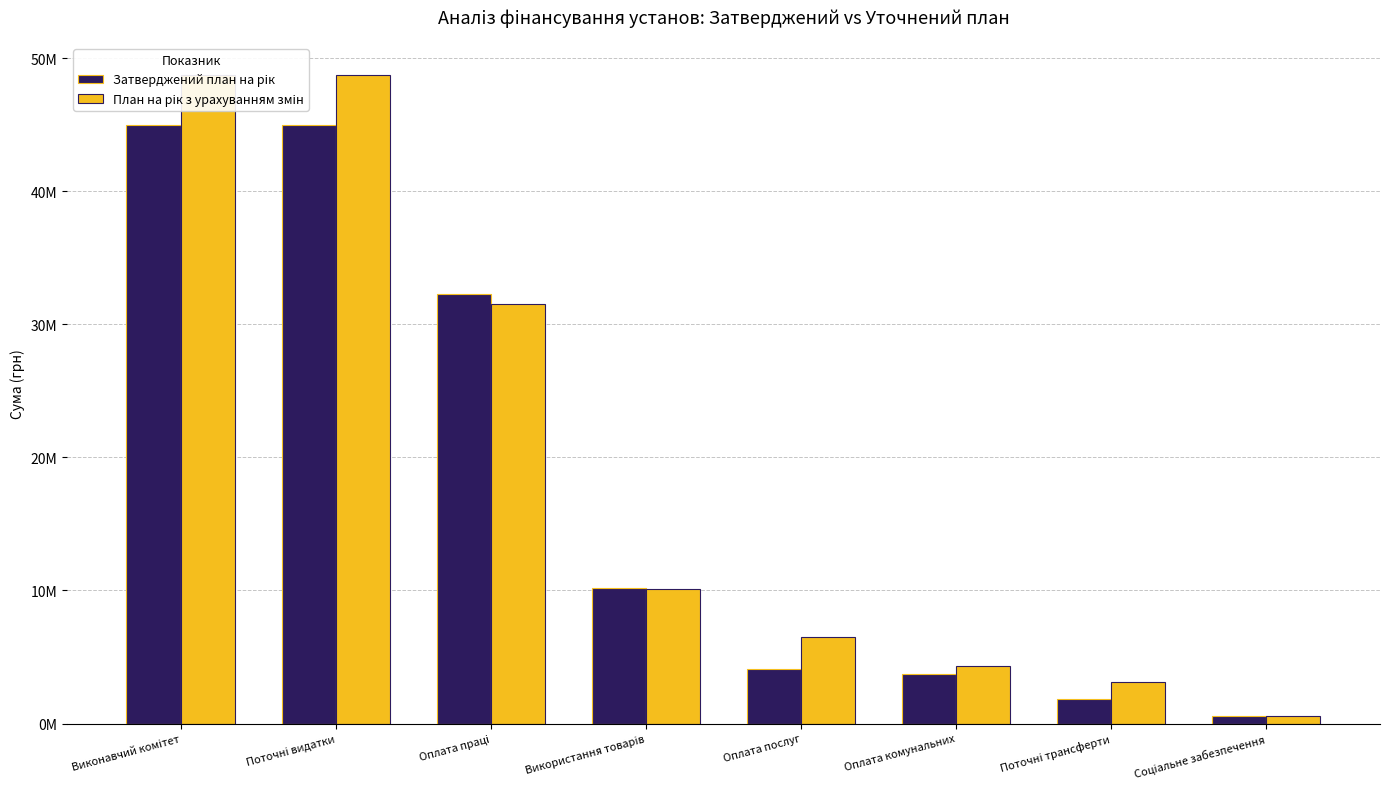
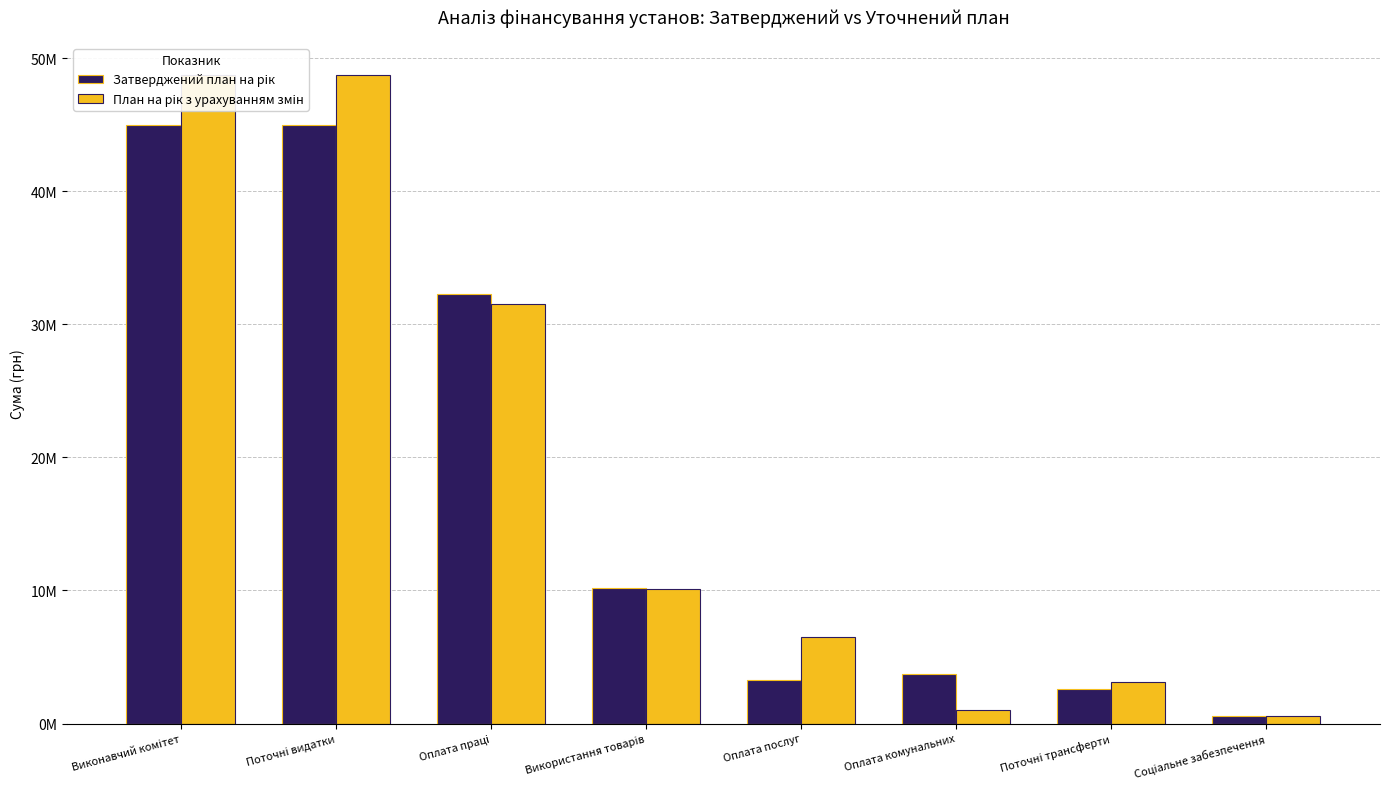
Затверджений план на рік, Оплата послуг: 4100000 -> 3300000
План на рік з урахуванням змін, Оплата комунальних: 4400000 -> 1000000
Затверджений план на рік, Поточні трансферти: 1900000 -> 2600000
